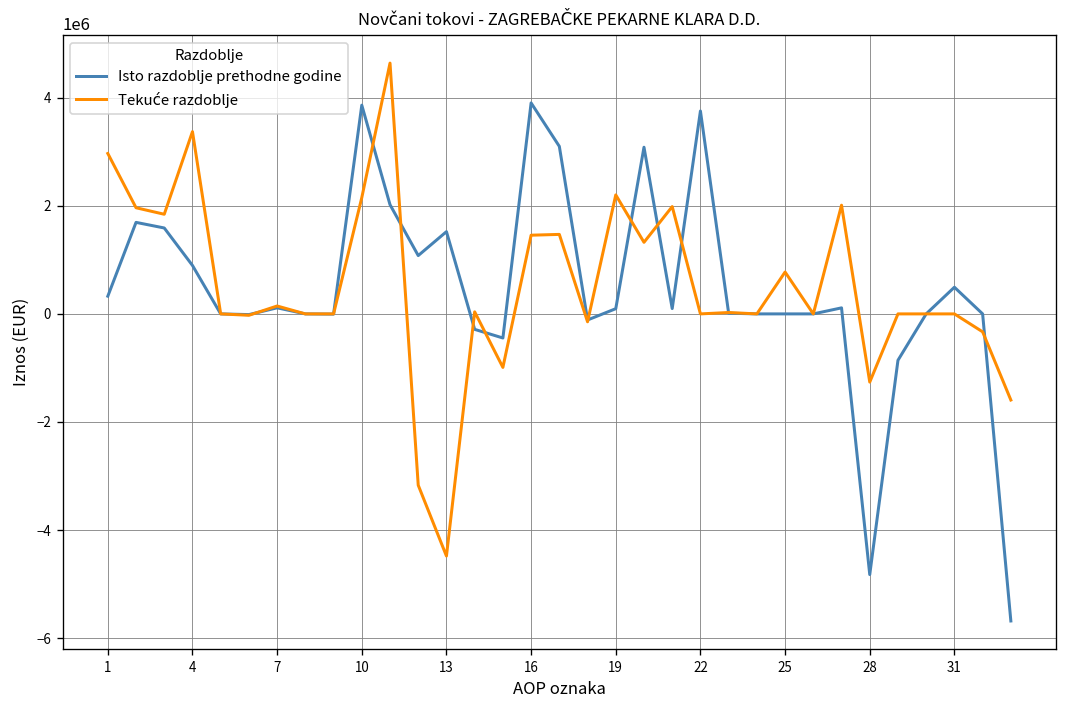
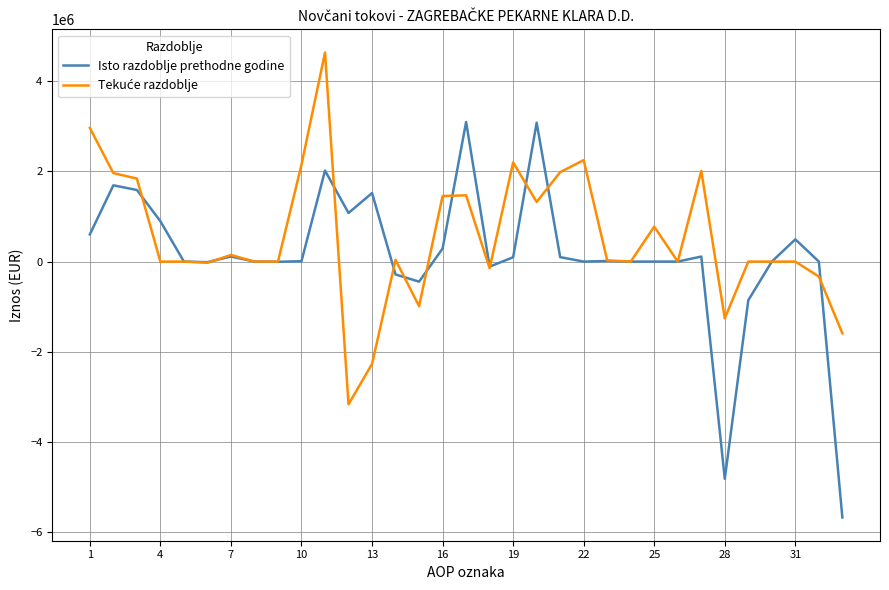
Isto razdoblje prethodne godine, 1: 300000 -> 600000
Tekuće razdoblje, 4: 3400000 -> 0
Isto razdoblje prethodne godine, 10: 3900000 -> 0
Tekuće razdoblje, 13: -4500000 -> -2300000
Isto razdoblje prethodne godine, 16: 3900000 -> 300000
Isto razdoblje prethodne godine, 22: 3800000 -> 0
Tekuće razdoblje, 22: 0 -> 2300000
